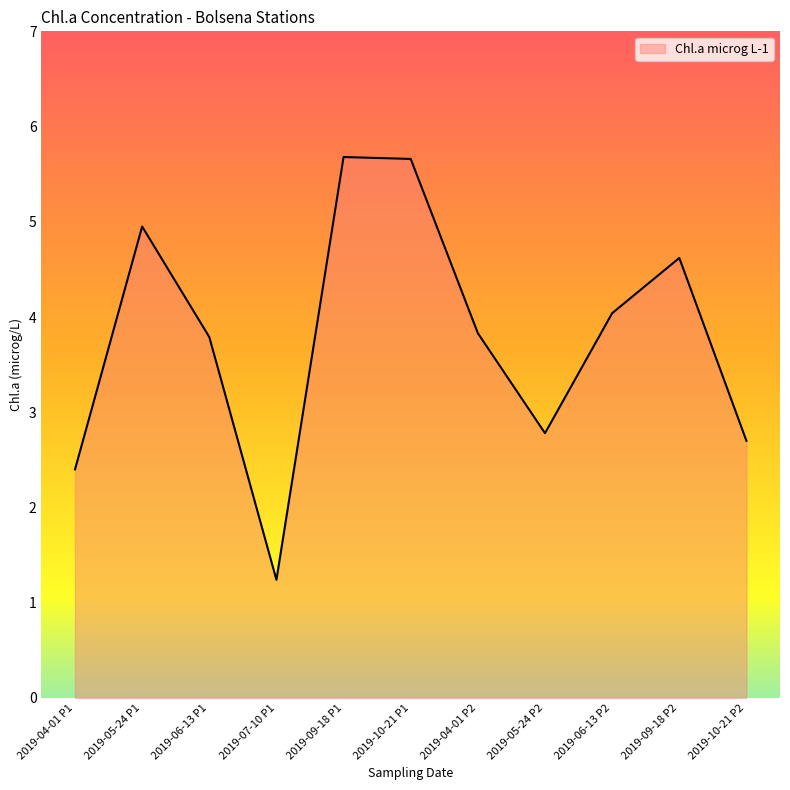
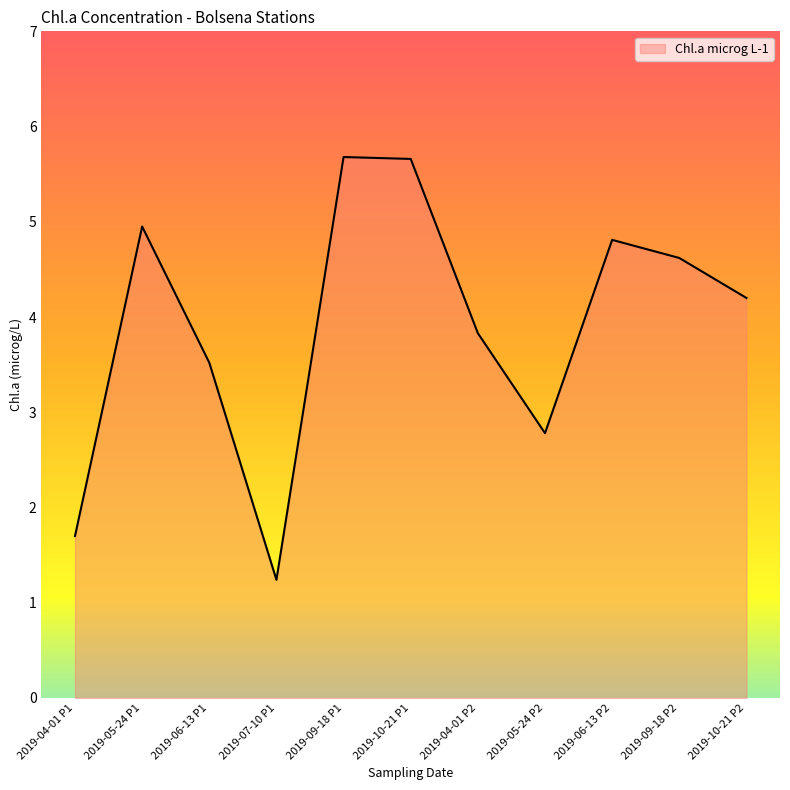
2019-04-01 P1: 2.4 -> 1.7
2019-06-13 P1: 3.8 -> 3.5
2019-06-13 P2: 4.0 -> 4.8
2019-10-21 P2: 2.7 -> 4.2
